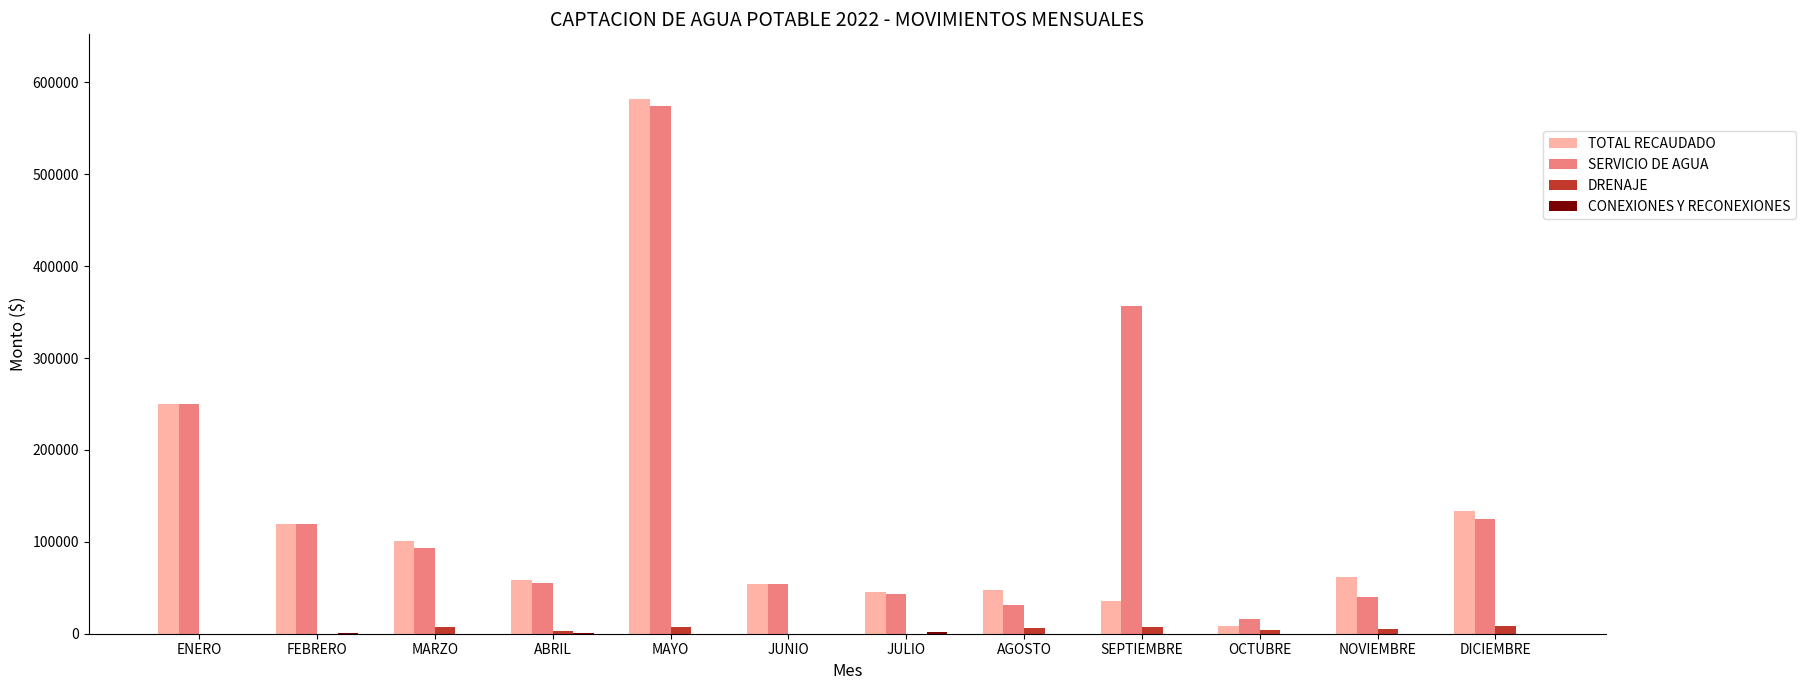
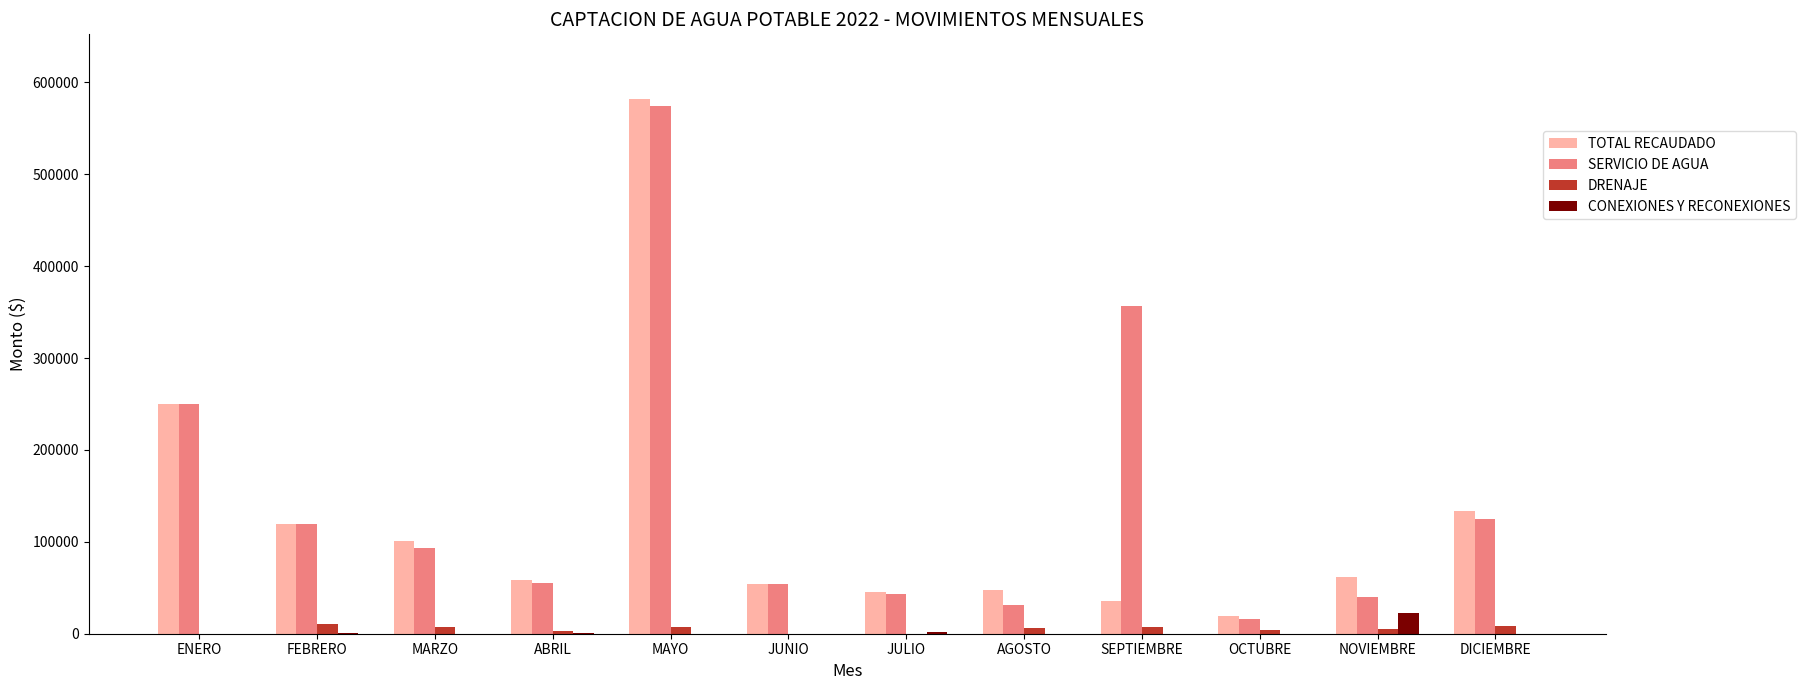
DRENAJE, FEBRERO: 0 -> 10000
TOTAL RECAUDADO, OCTUBRE: 10000 -> 20000
CONEXIONES Y RECONEXIONES, NOVIEMBRE: 0 -> 20000
